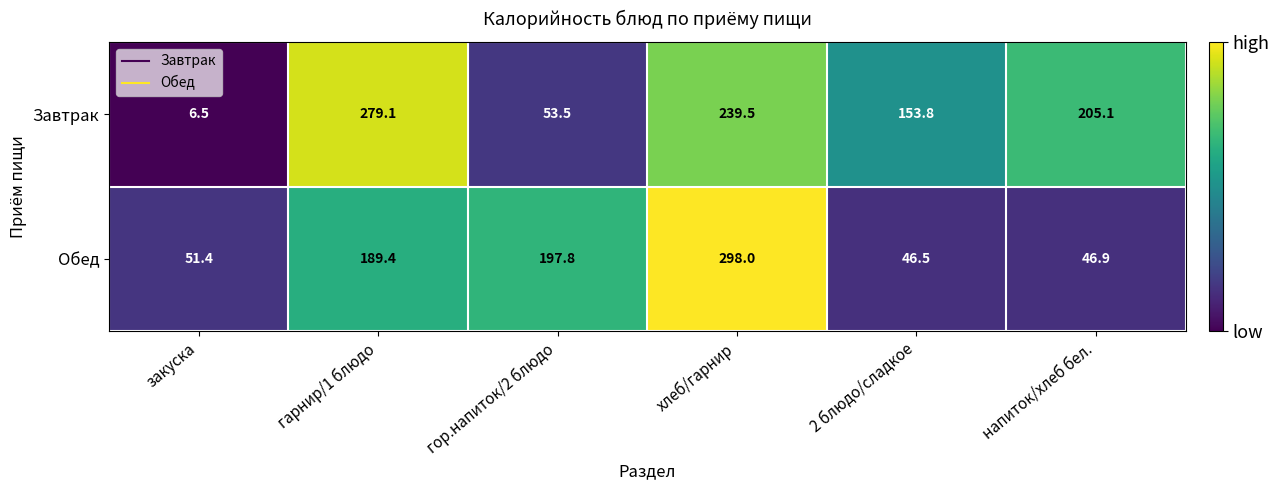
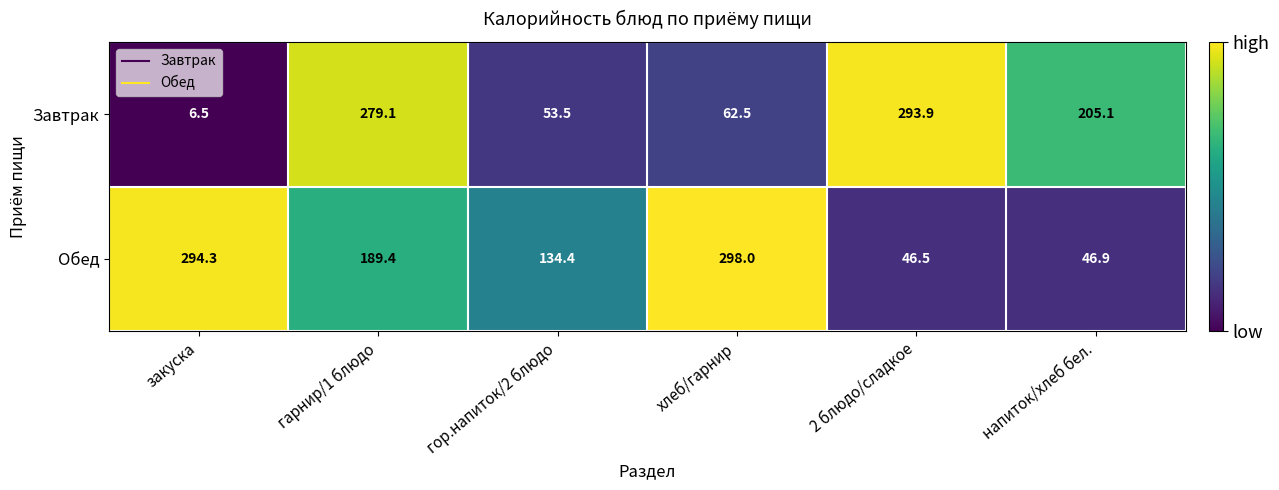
Завтрак, хлеб/гарнир: 239.5 -> 62.5
Завтрак, 2 блюдо/сладкое: 153.8 -> 293.9
Обед, закуска: 51.4 -> 294.3
Обед, гор.напиток/2 блюдо: 197.8 -> 134.4
